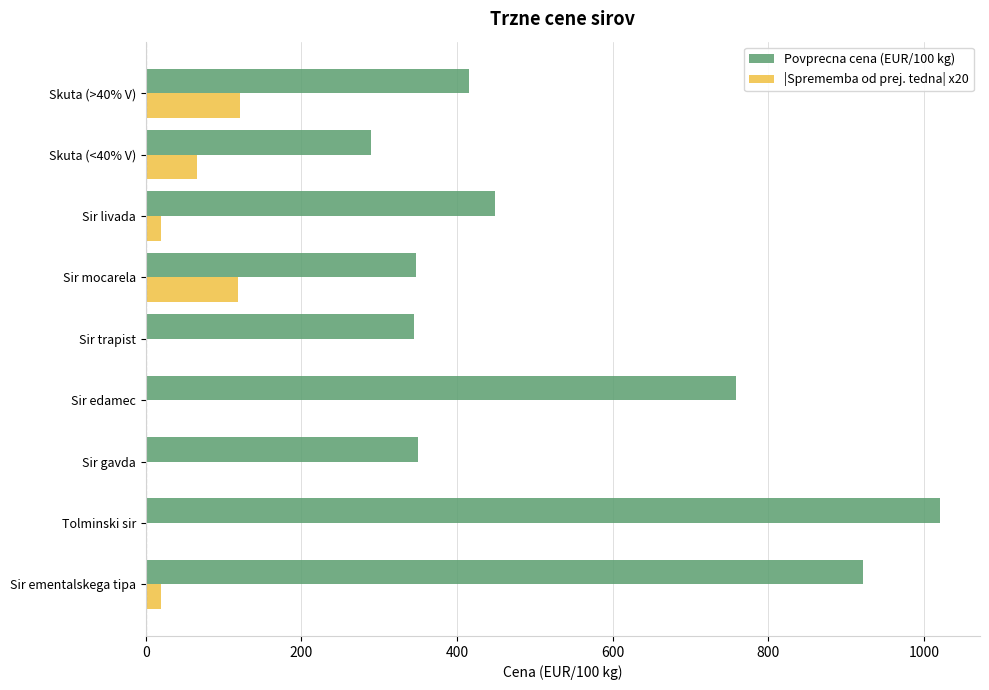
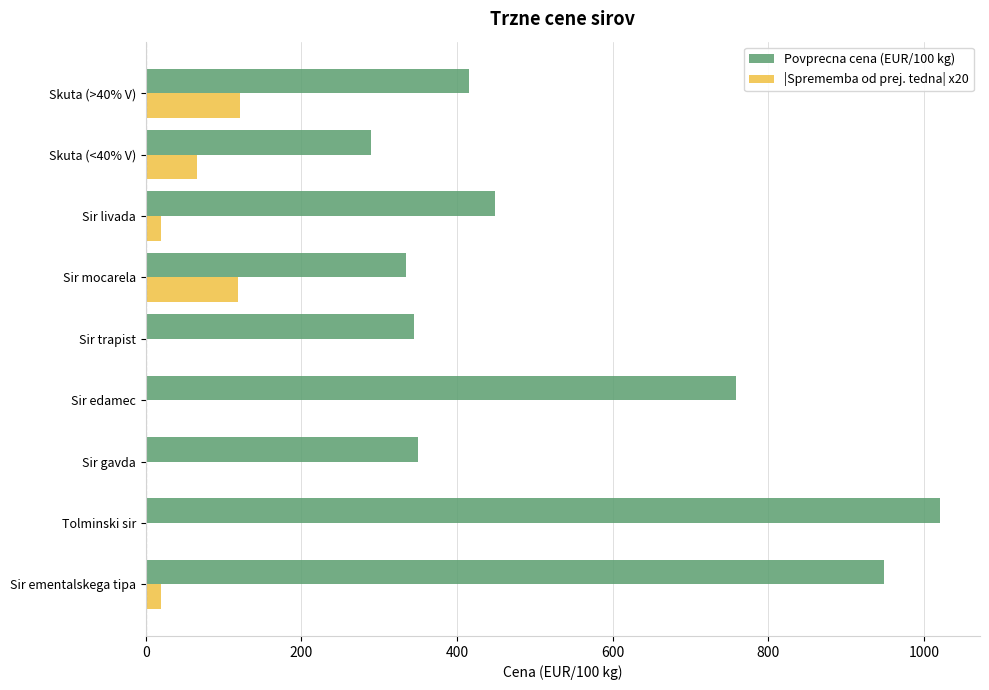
Povprecna cena (EUR/100 kg), Sir mocarela: 350 -> 330
Povprecna cena (EUR/100 kg), Sir ementalskega tipa: 920 -> 950
